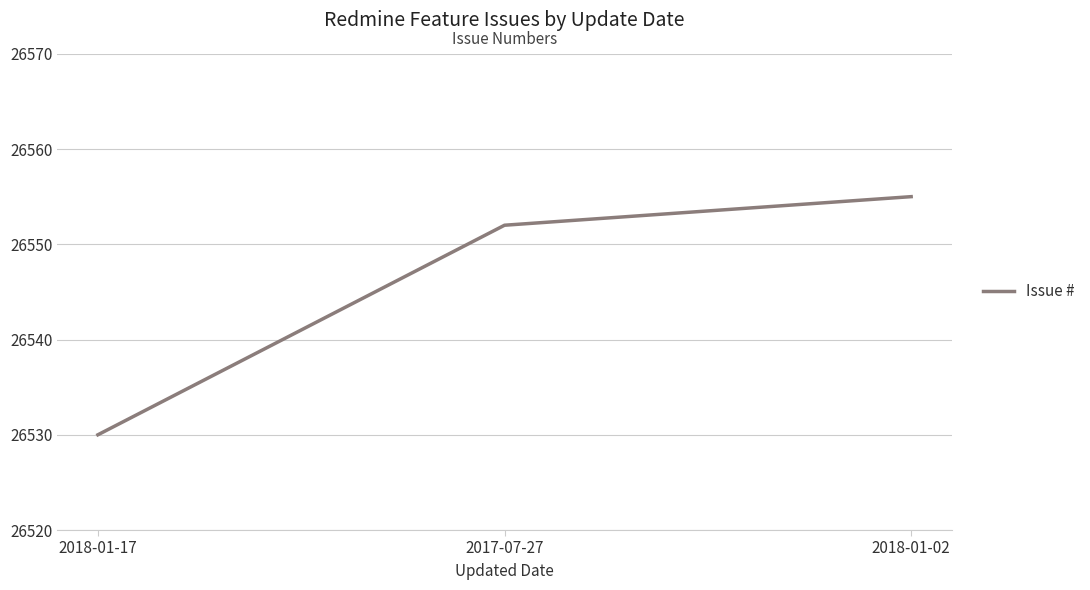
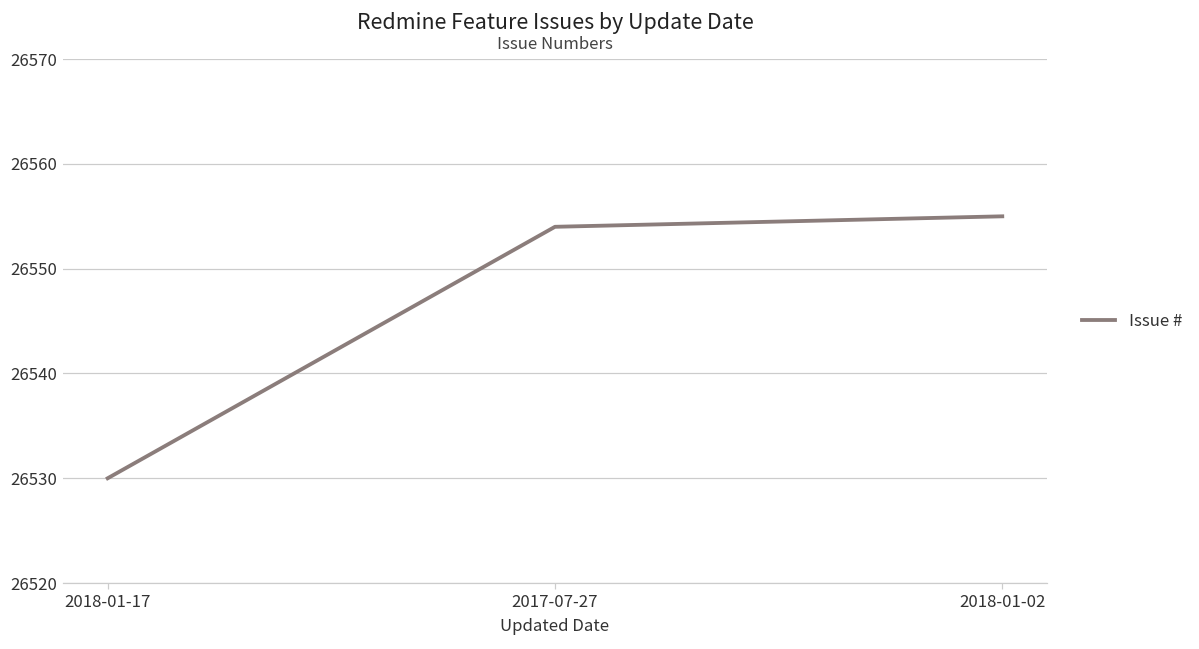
2017-07-27: 26552 -> 26554
